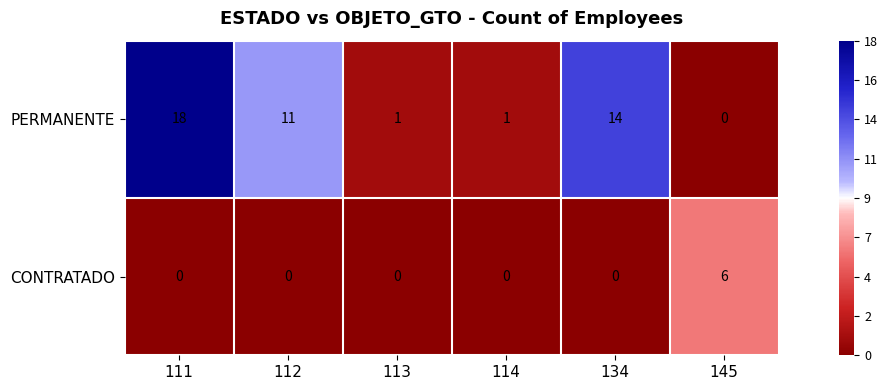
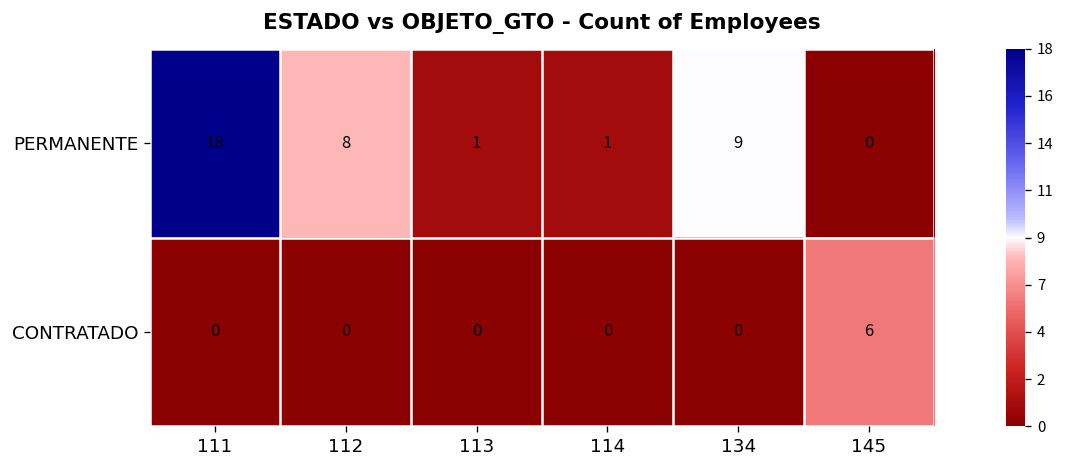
PERMANENTE, 112: 11 -> 8
PERMANENTE, 134: 14 -> 9
